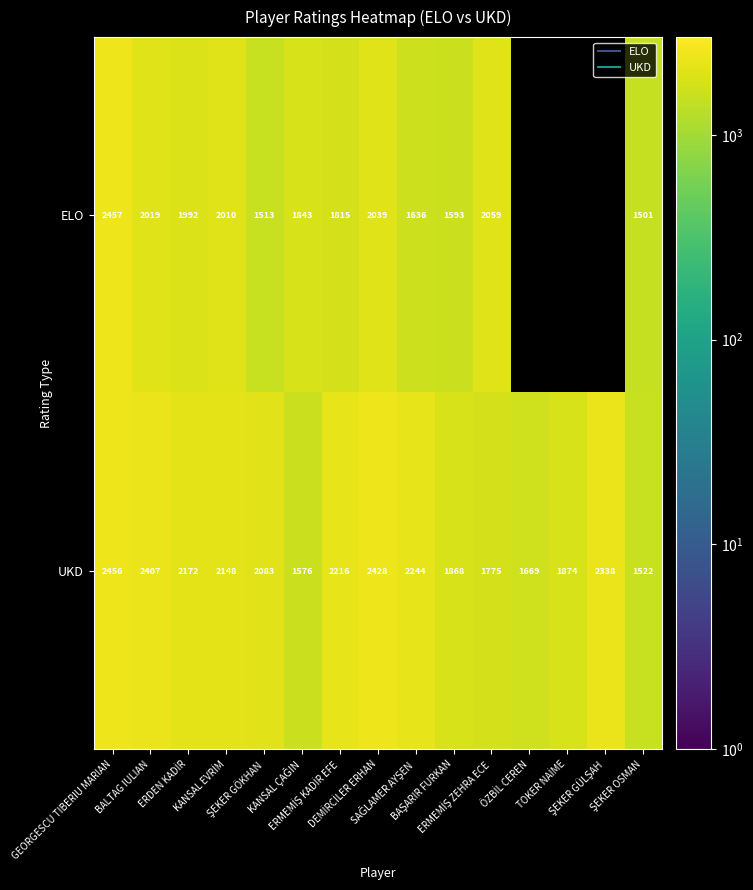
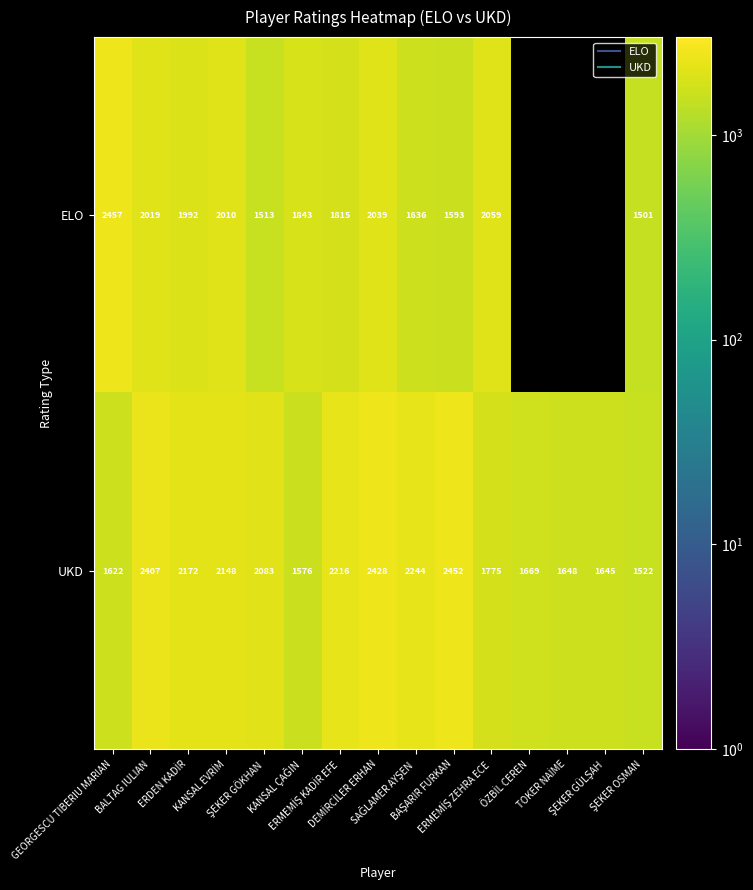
UKD, GEORGESCU TIBERIU MARIAN: 2456 -> 1622
UKD, BAŞARIR FURKAN: 1868 -> 2452
UKD, TOKER NAİME: 1874 -> 1648
UKD, ŞEKER GÜLŞAH: 2338 -> 1645
